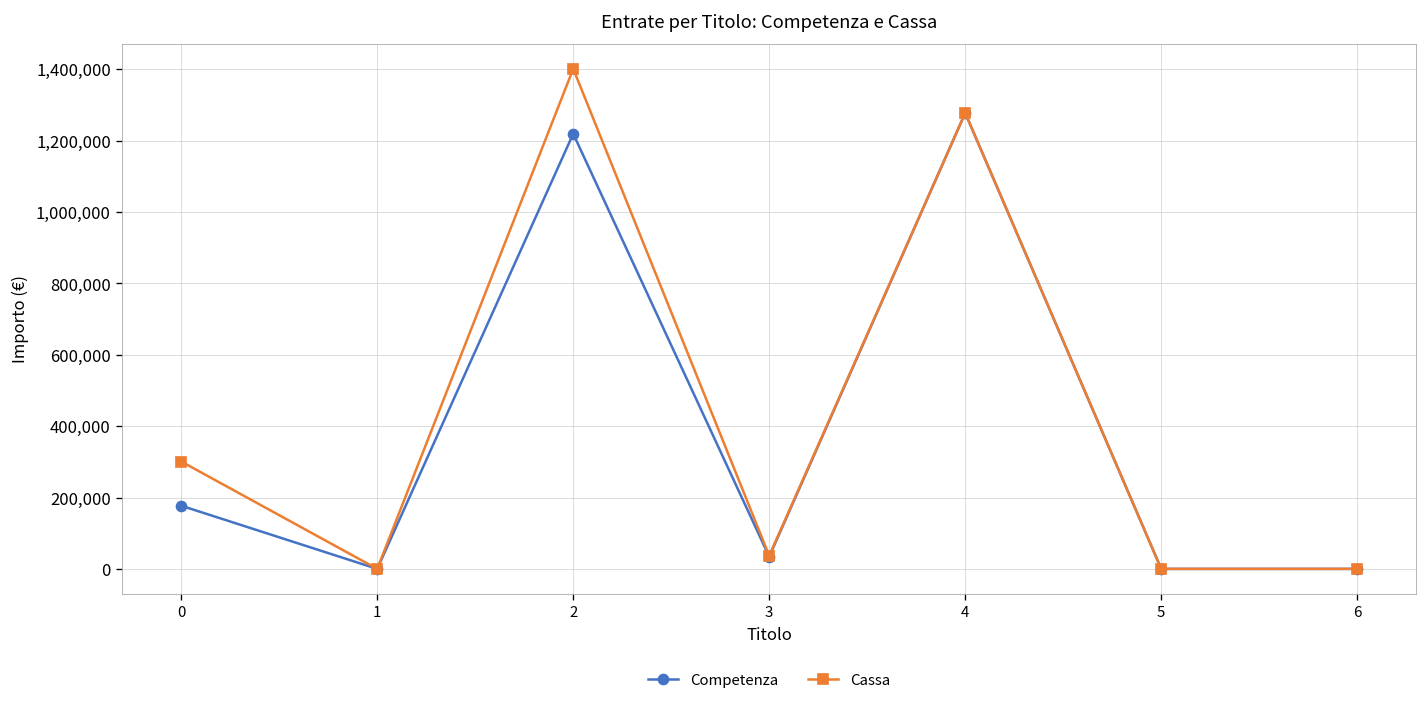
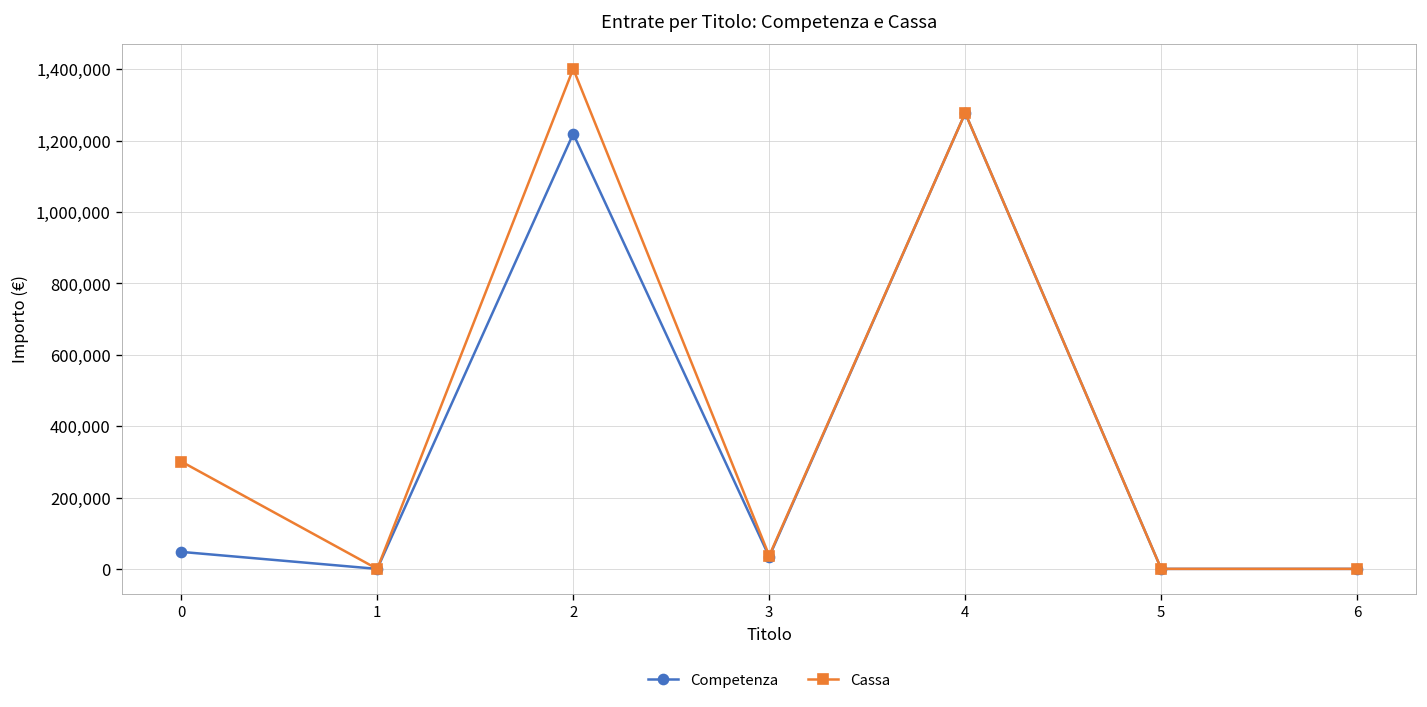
Competenza, 0: 180,000 -> 50,000
